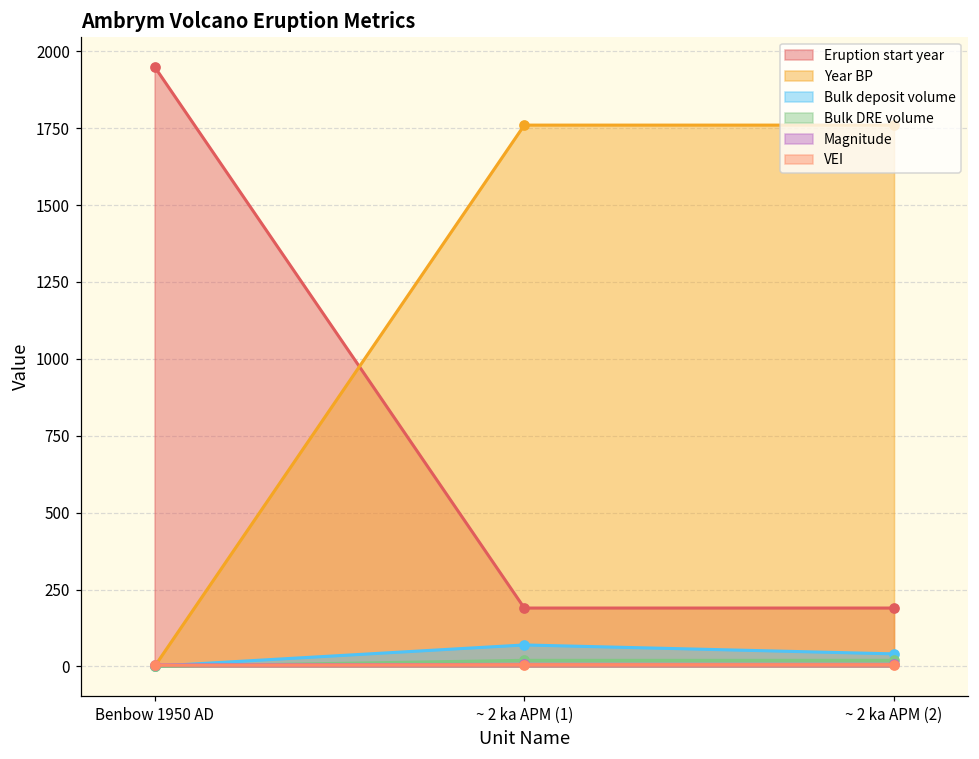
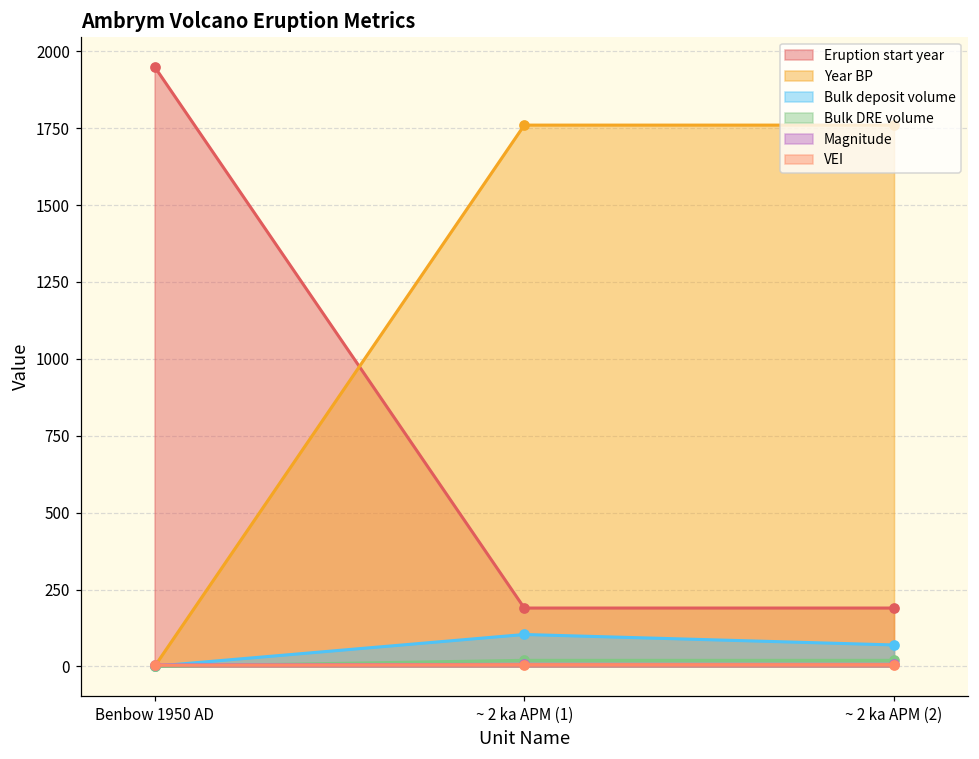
Bulk deposit volume, ~ 2 ka APM (1): 70 -> 100
Bulk deposit volume, ~ 2 ka APM (2): 40 -> 70
